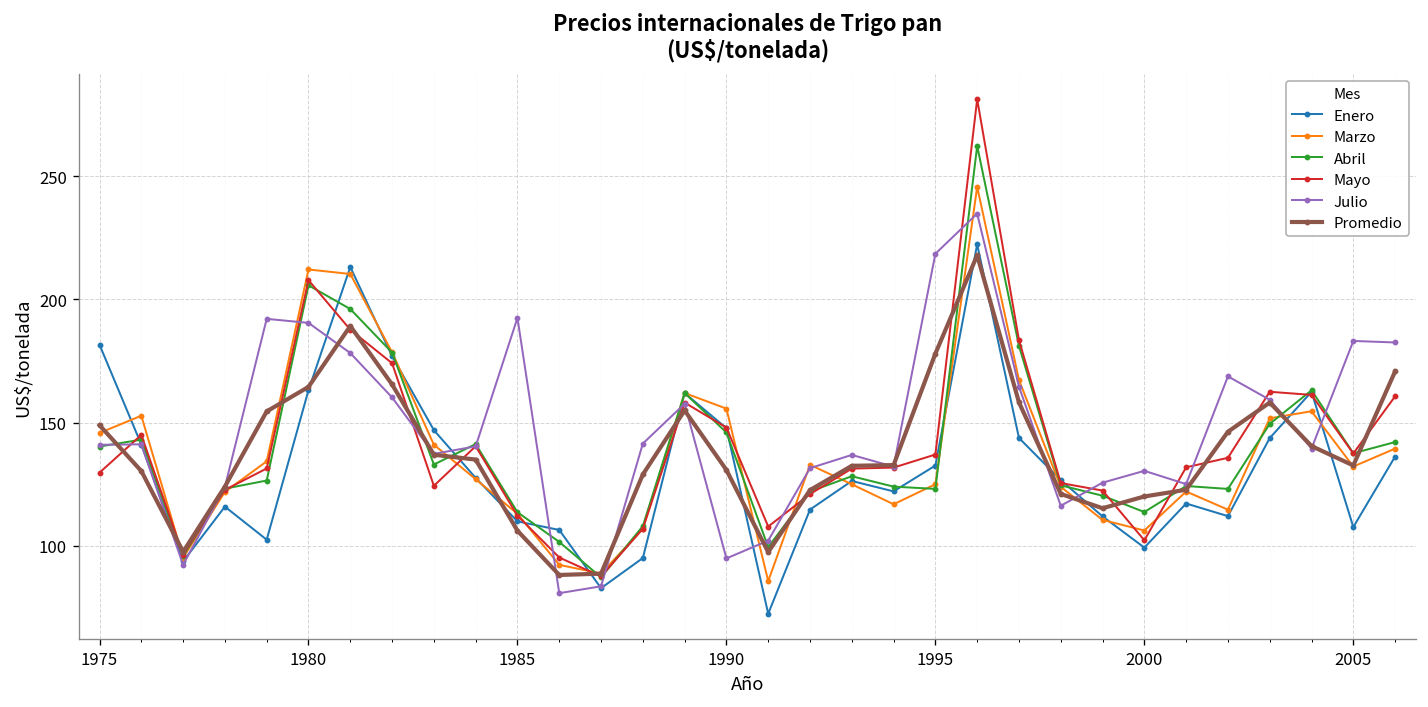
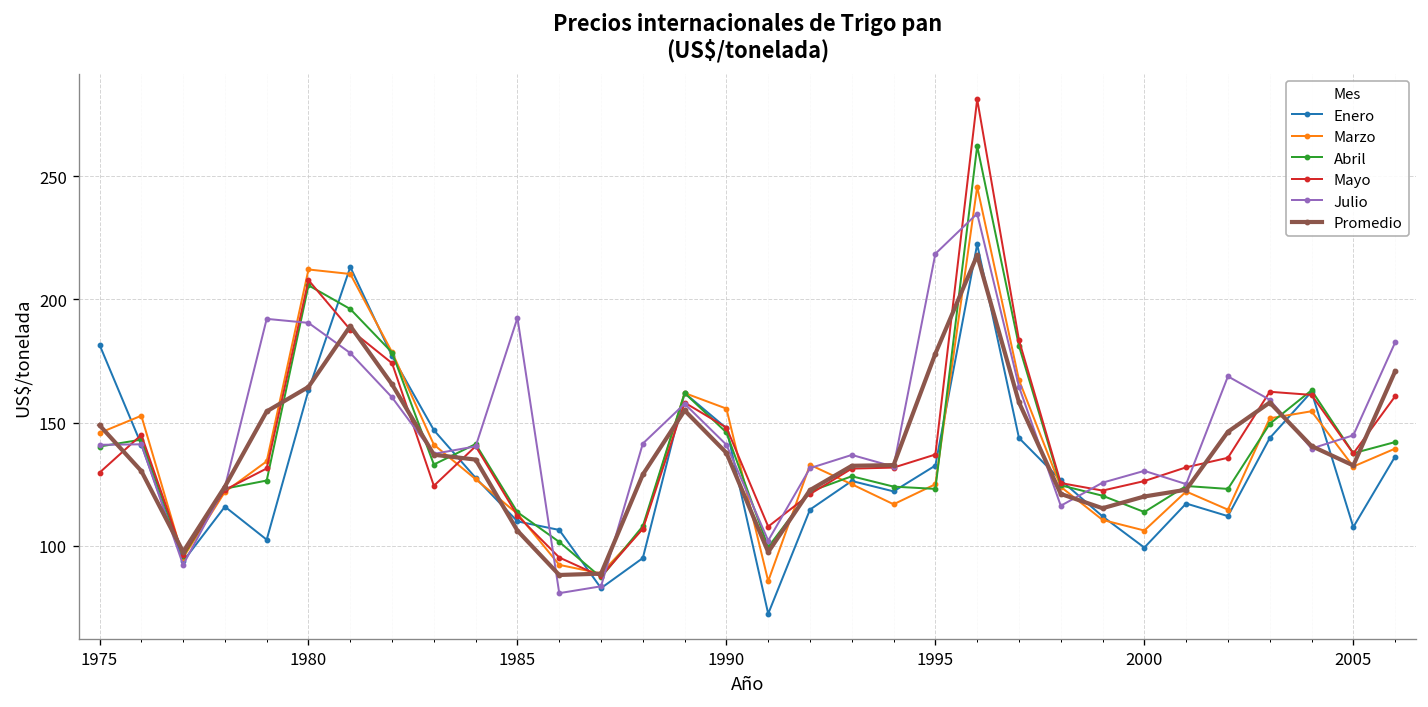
Julio, 1990: 95 -> 141
Promedio, 1990: 131 -> 138
Mayo, 2000: 102 -> 126
Julio, 2005: 183 -> 145
